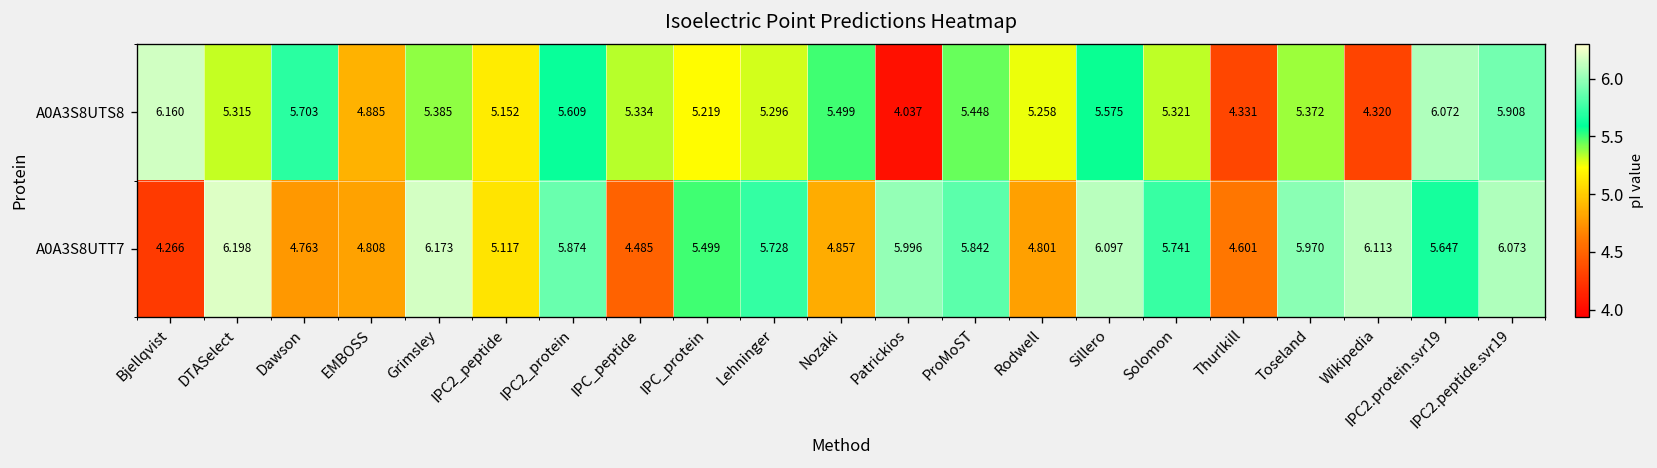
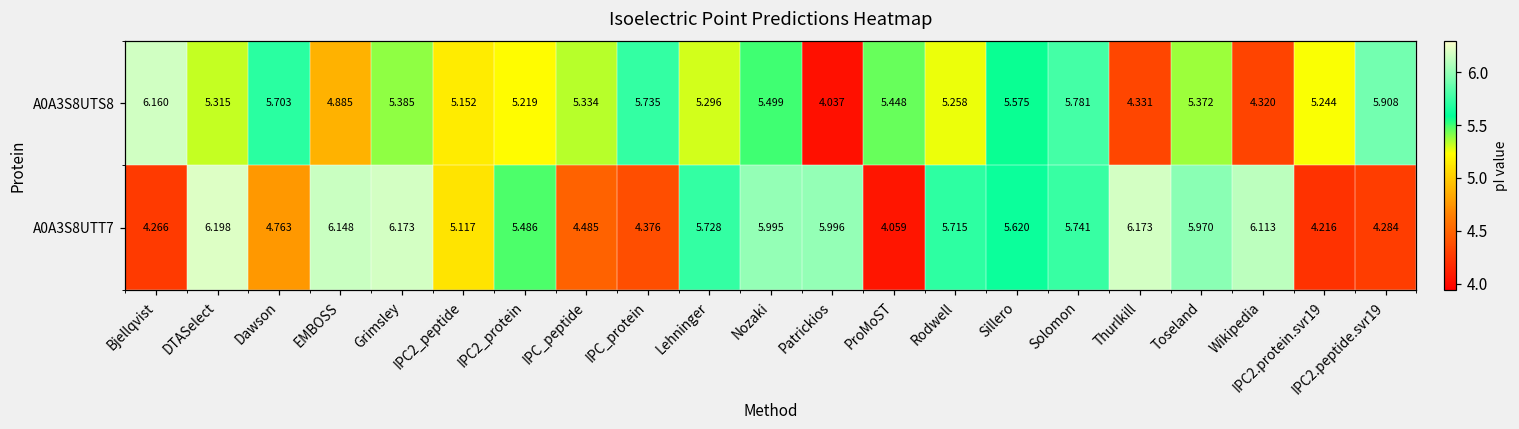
A0A3S8UTS8, IPC2_protein: 5.609 -> 5.219
A0A3S8UTS8, IPC_protein: 5.219 -> 5.735
A0A3S8UTS8, Solomon: 5.321 -> 5.781
A0A3S8UTS8, IPC2.protein.svr19: 6.072 -> 5.244
A0A3S8UTT7, EMBOSS: 4.808 -> 6.148
A0A3S8UTT7, IPC2_protein: 5.874 -> 5.486
A0A3S8UTT7, IPC_protein: 5.499 -> 4.376
A0A3S8UTT7, Nozaki: 4.857 -> 5.995
A0A3S8UTT7, ProMoST: 5.842 -> 4.059
A0A3S8UTT7, Rodwell: 4.801 -> 5.715
A0A3S8UTT7, Sillero: 6.097 -> 5.620
A0A3S8UTT7, Thurlkill: 4.601 -> 6.173
A0A3S8UTT7, IPC2.protein.svr19: 5.647 -> 4.216
A0A3S8UTT7, IPC2.peptide.svr19: 6.073 -> 4.284
